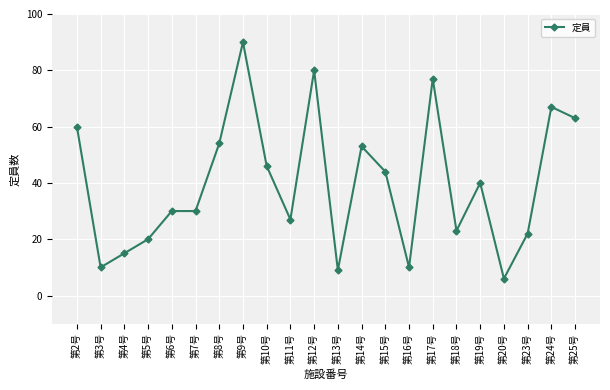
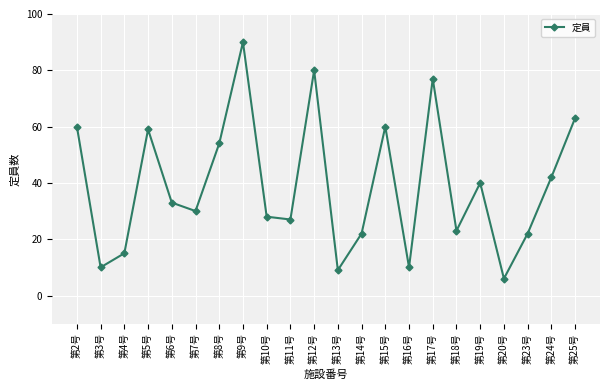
第5号: 20 -> 59
第6号: 30 -> 33
第10号: 46 -> 28
第14号: 53 -> 22
第15号: 44 -> 60
第24号: 67 -> 42
